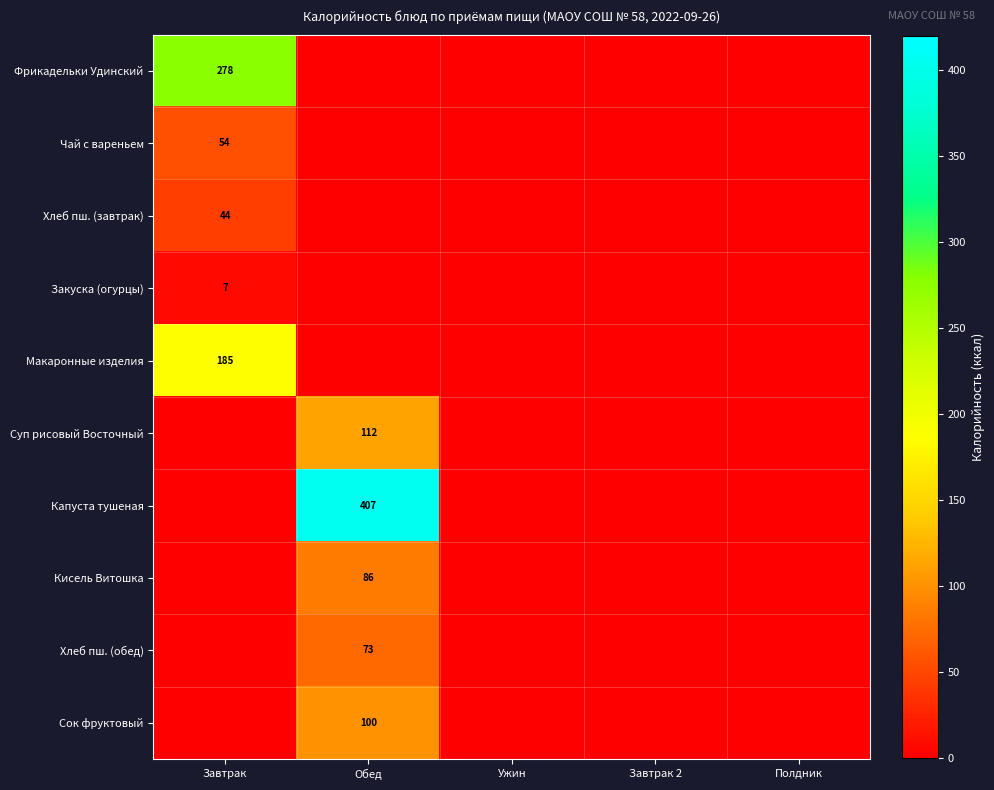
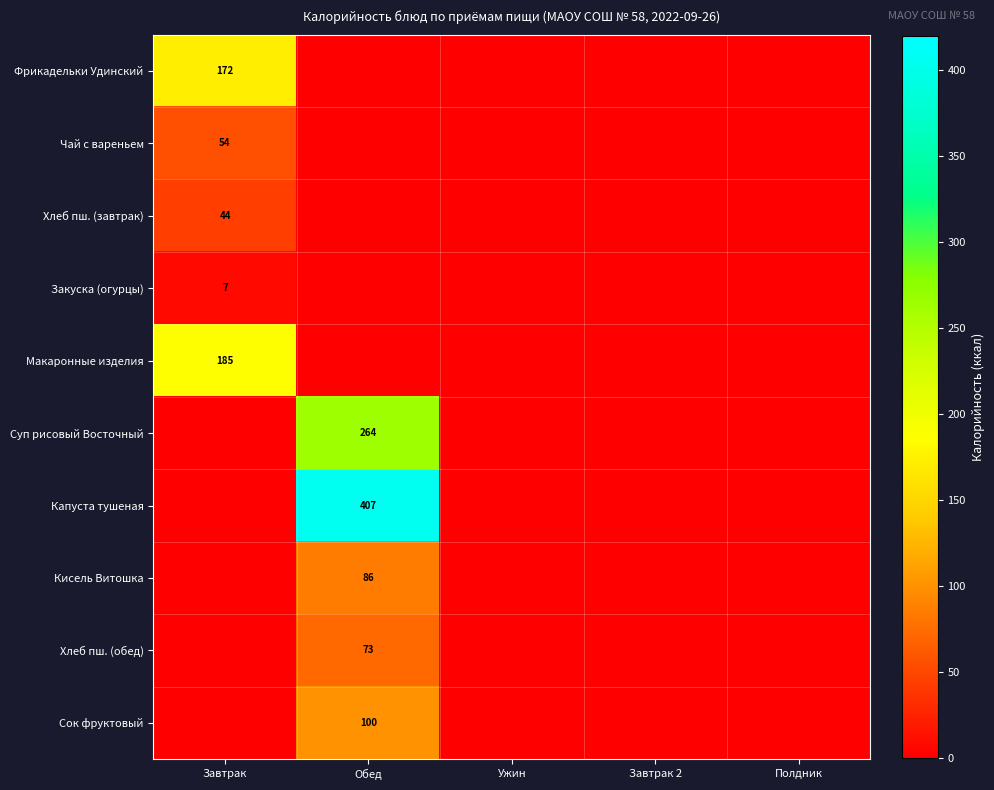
Фрикадельки Удинский, Завтрак: 278 -> 172
Суп рисовый Восточный, Обед: 112 -> 264
